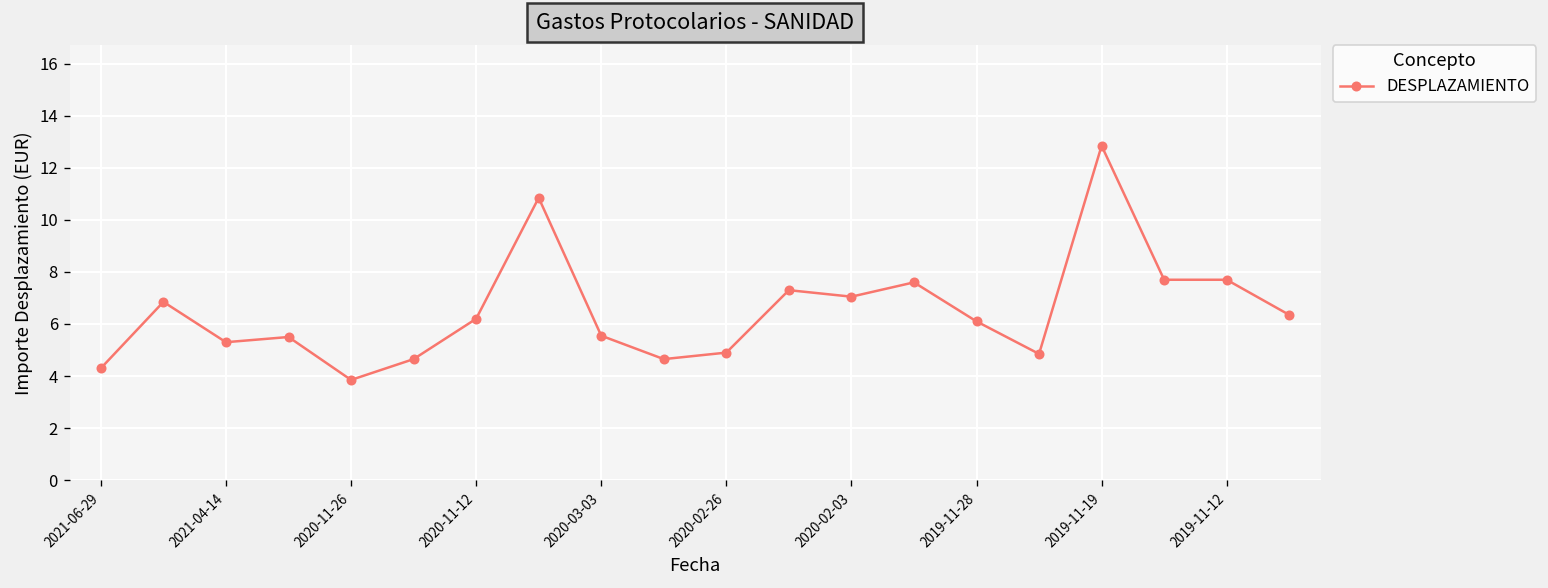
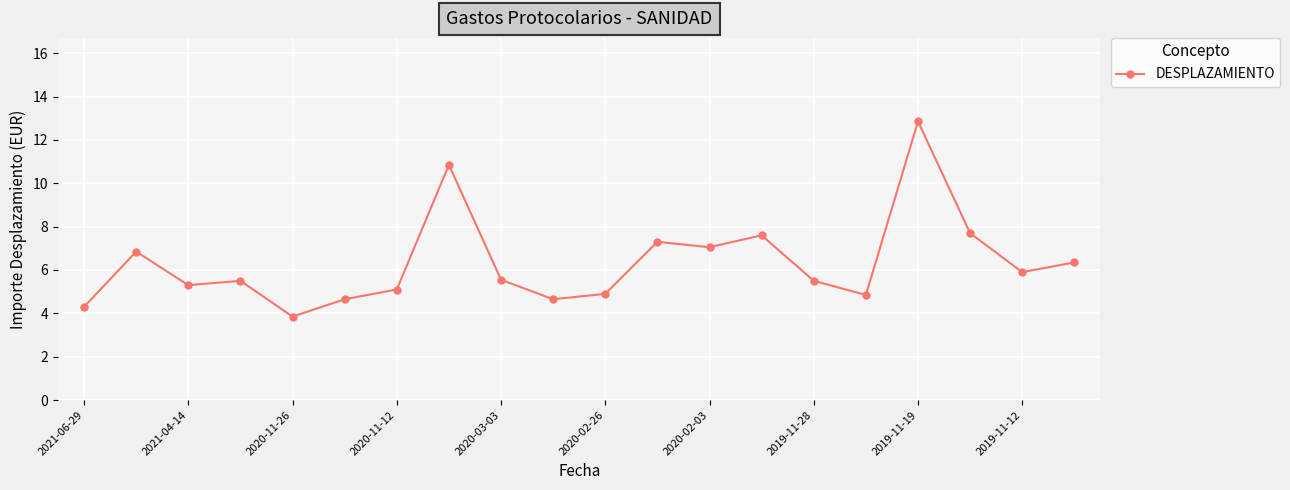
2020-11-12: 6.2 -> 5.1
2019-11-28: 6.1 -> 5.5
2019-11-12: 7.7 -> 5.9
